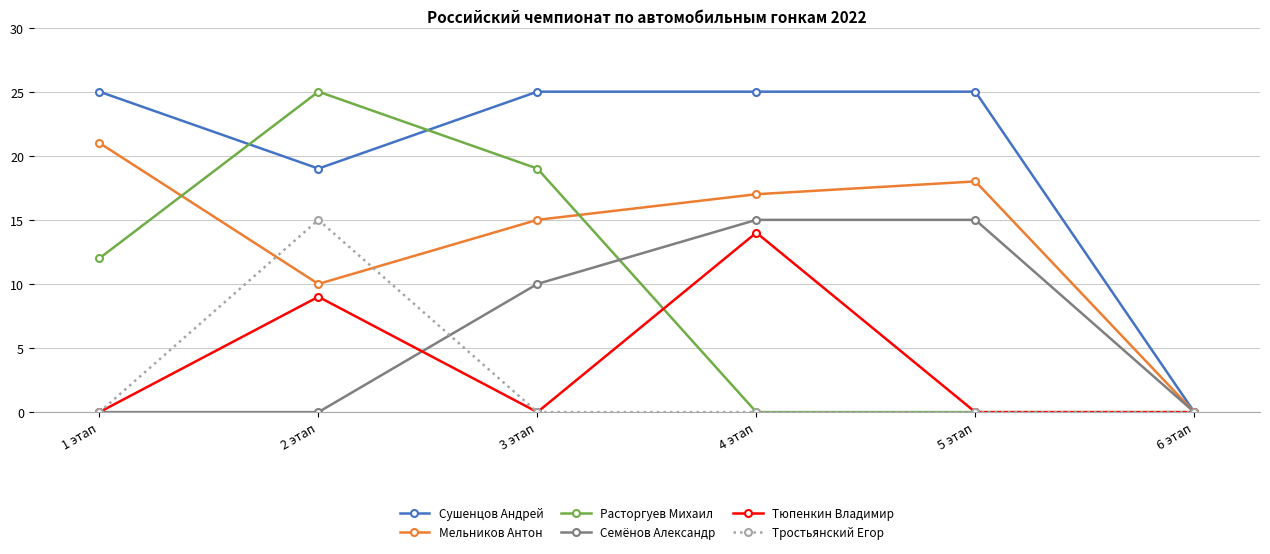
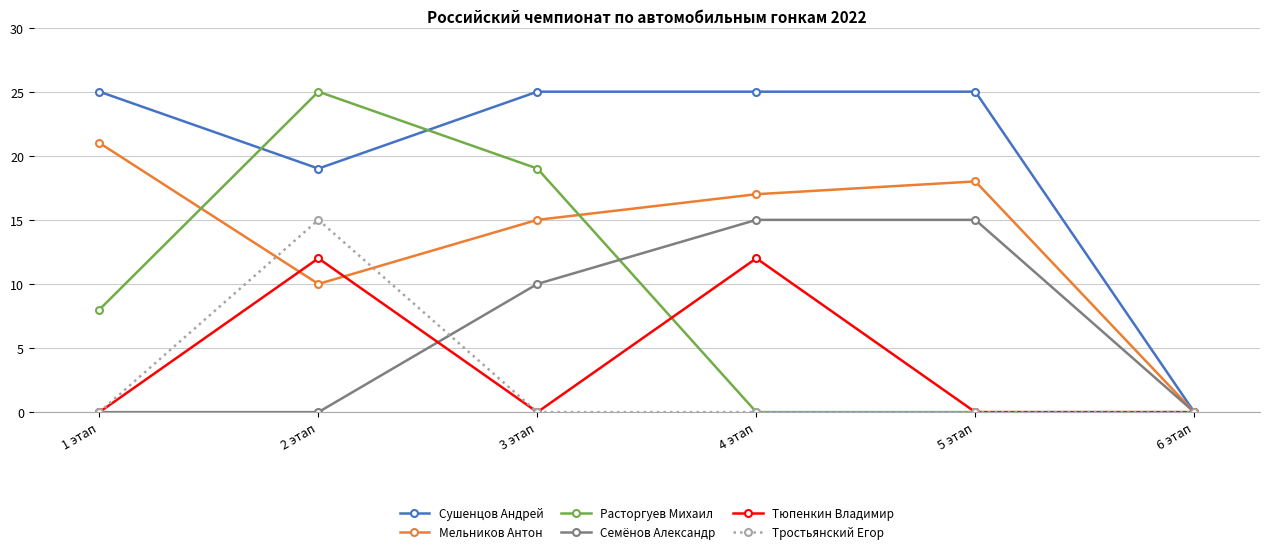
Расторгуев Михаил, 1 этап: 12 -> 8
Тюпенкин Владимир, 2 этап: 9 -> 12
Тюпенкин Владимир, 4 этап: 14 -> 12
